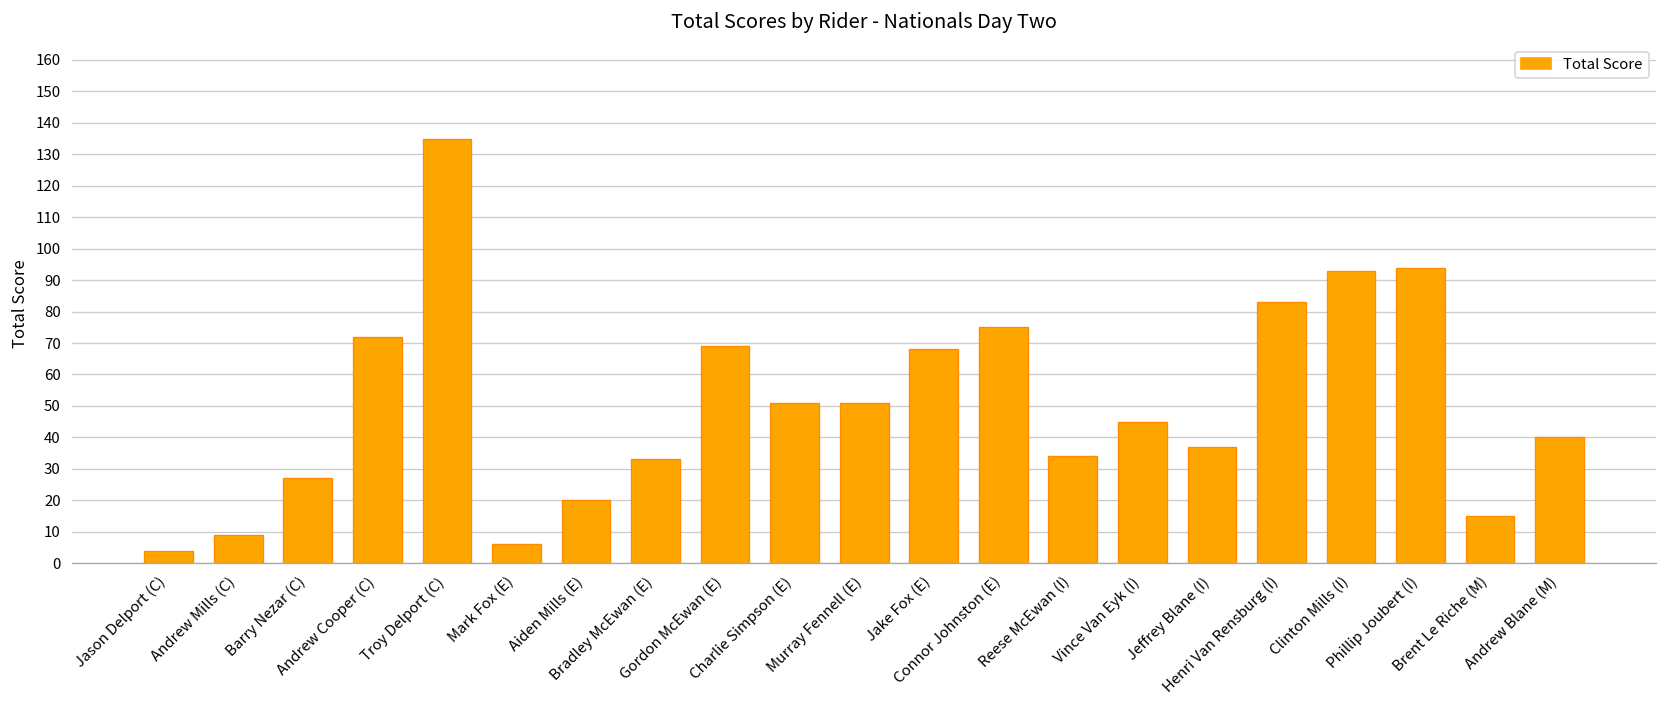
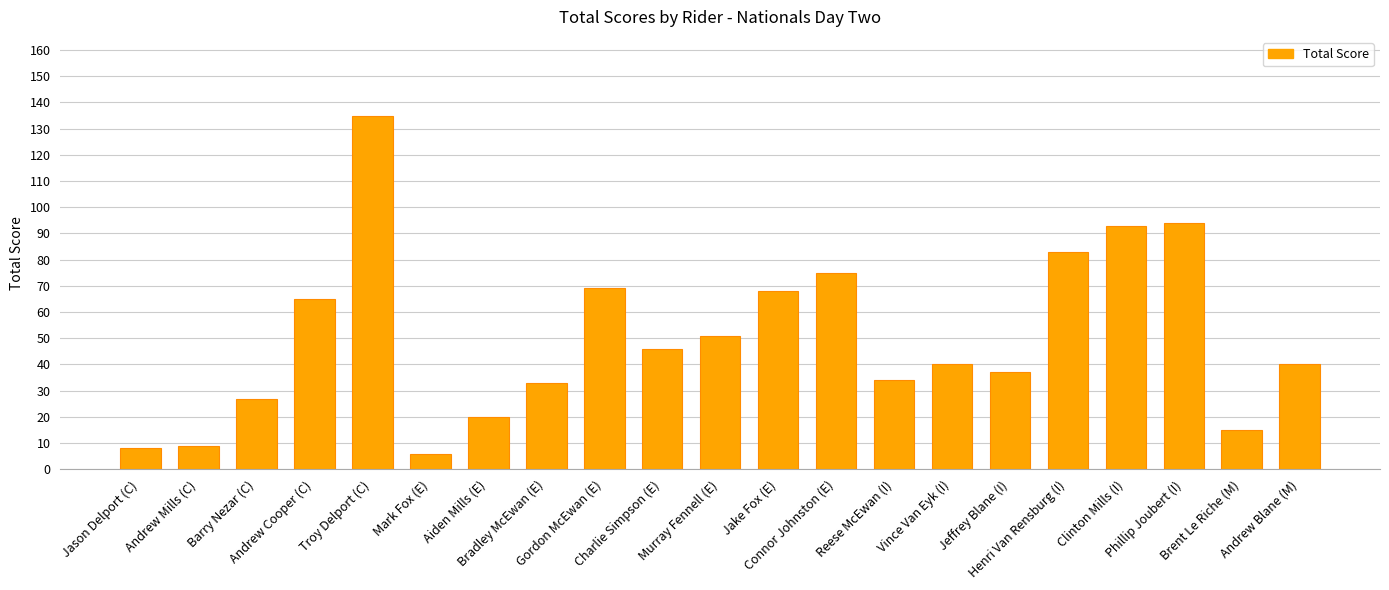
Jason Delport (C): 4 -> 8
Andrew Cooper (C): 72 -> 65
Charlie Simpson (E): 51 -> 46
Vince Van Eyk (I): 45 -> 40
